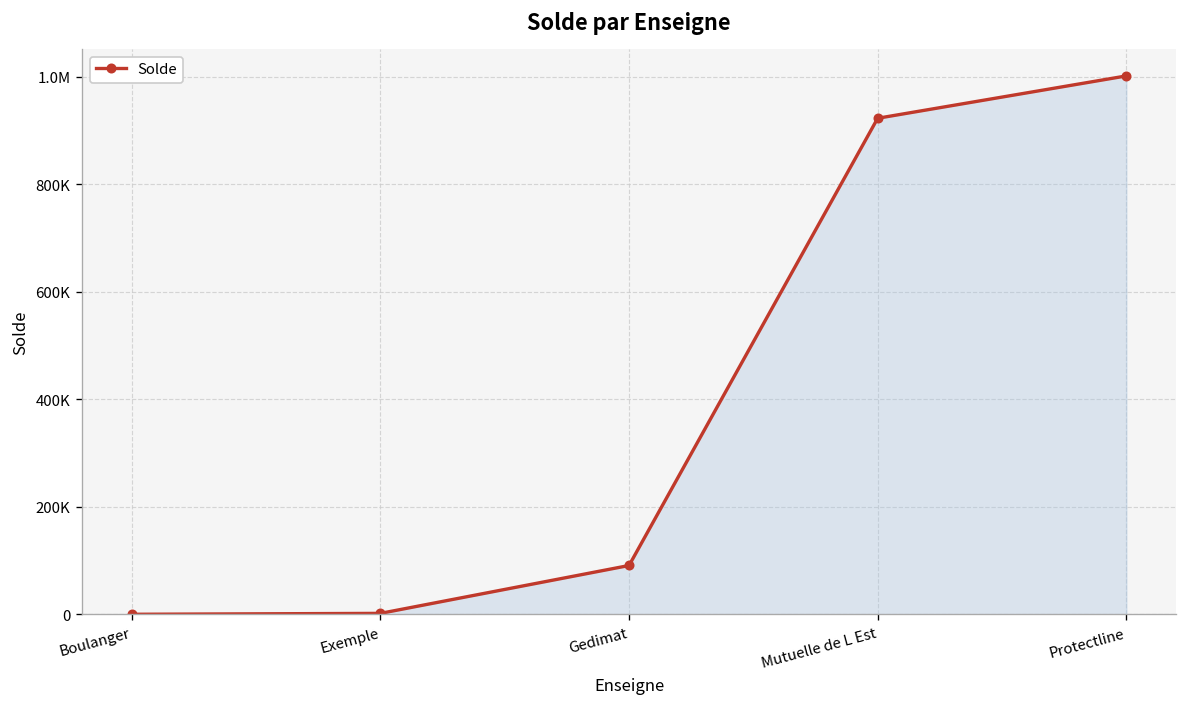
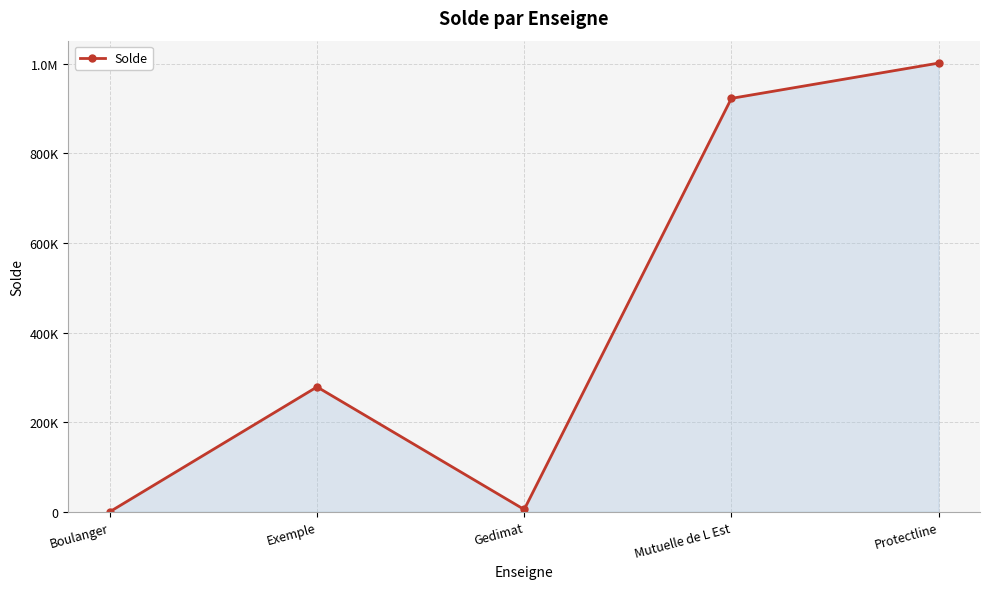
Exemple: 0 -> 280000
Gedimat: 90000 -> 10000
